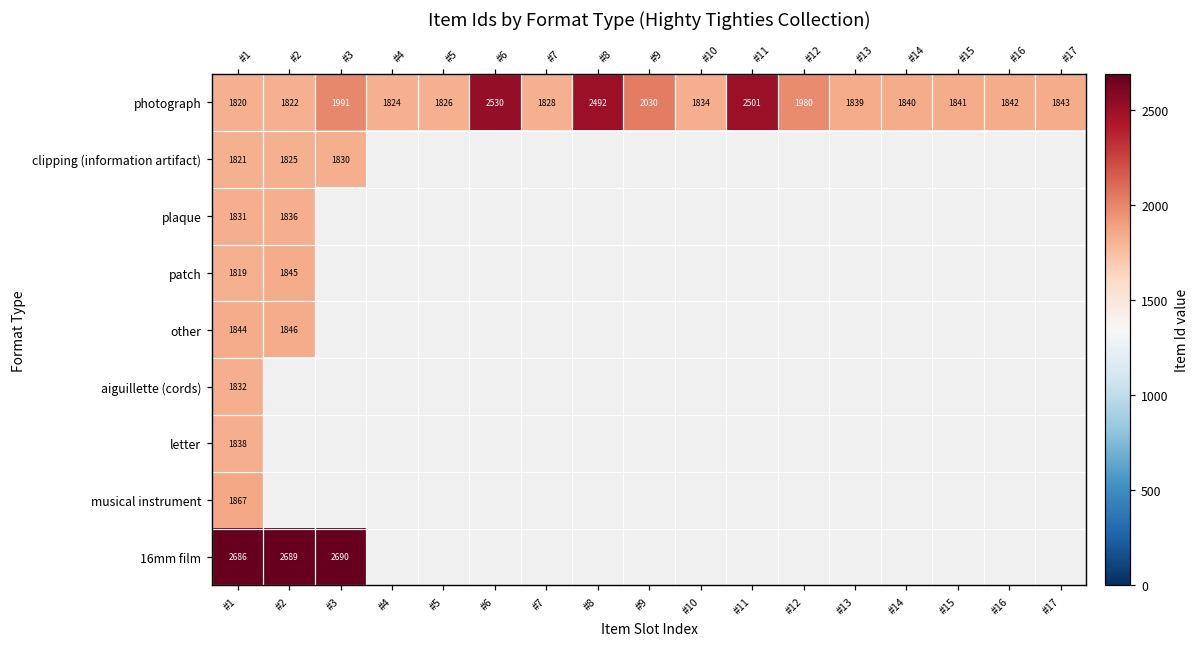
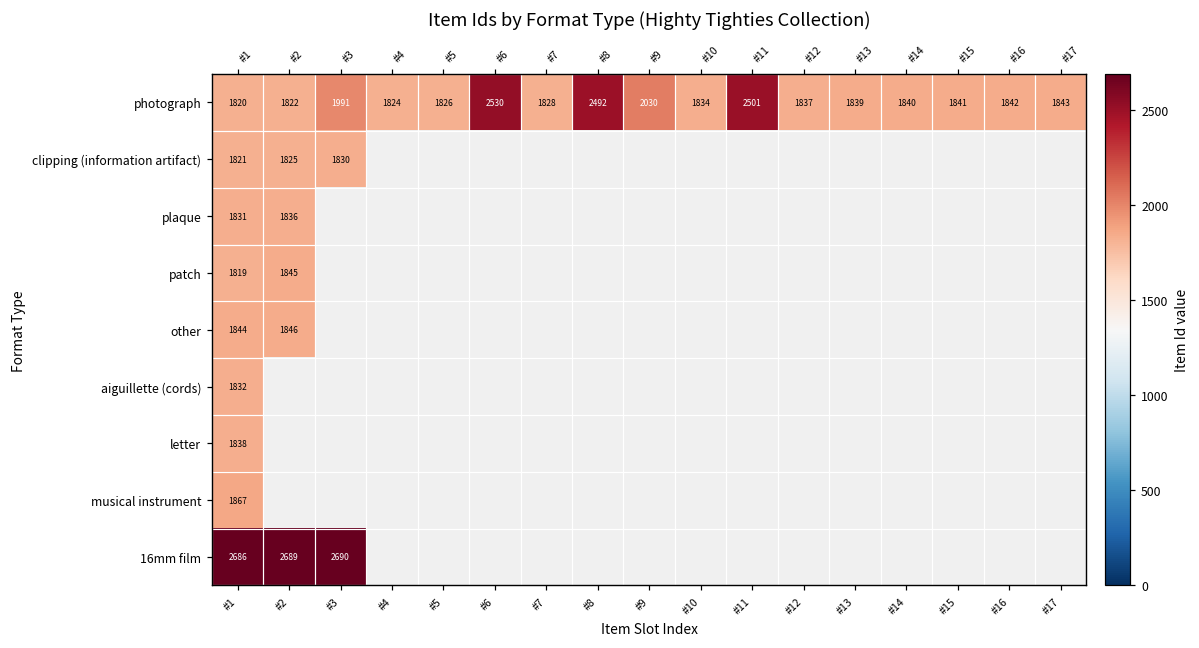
photograph, #12: 1980 -> 1837
